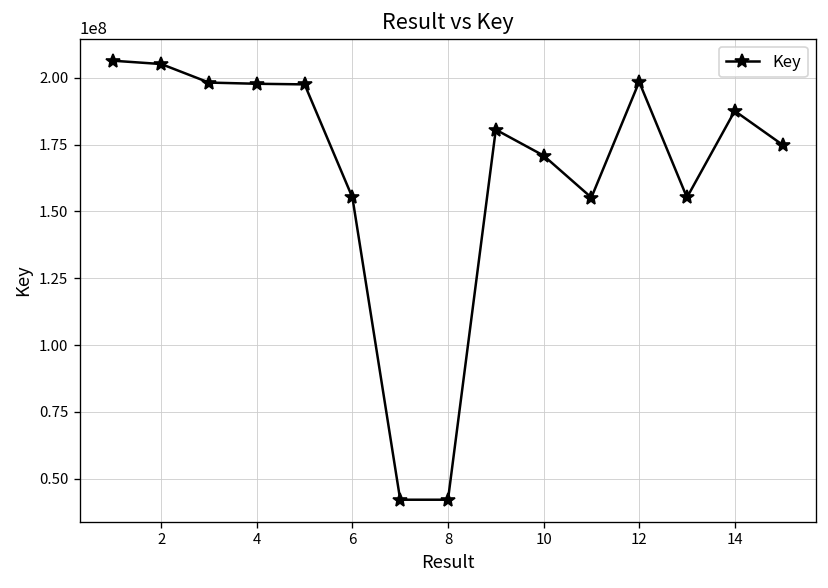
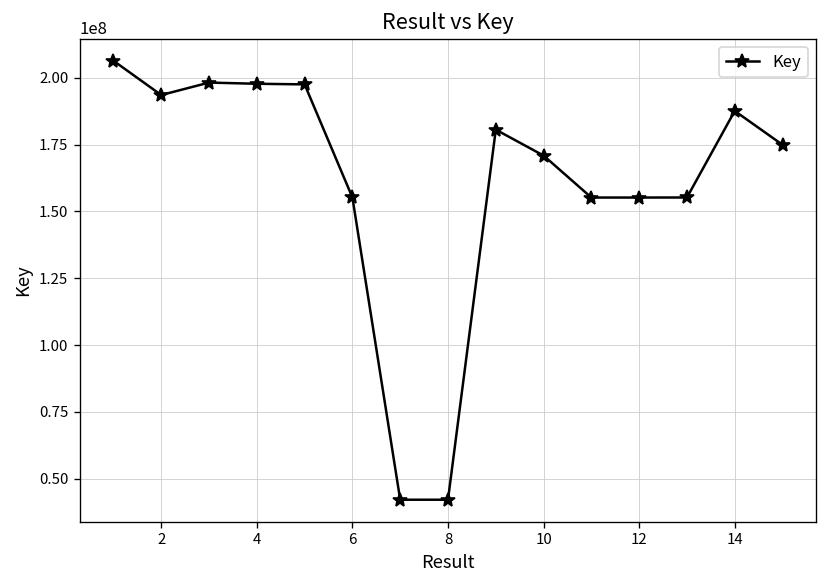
2: 205000000 -> 194000000
12: 199000000 -> 155000000
